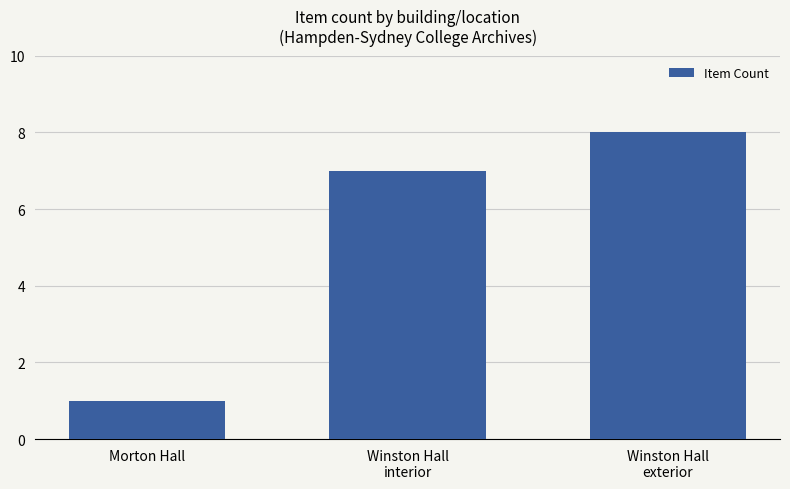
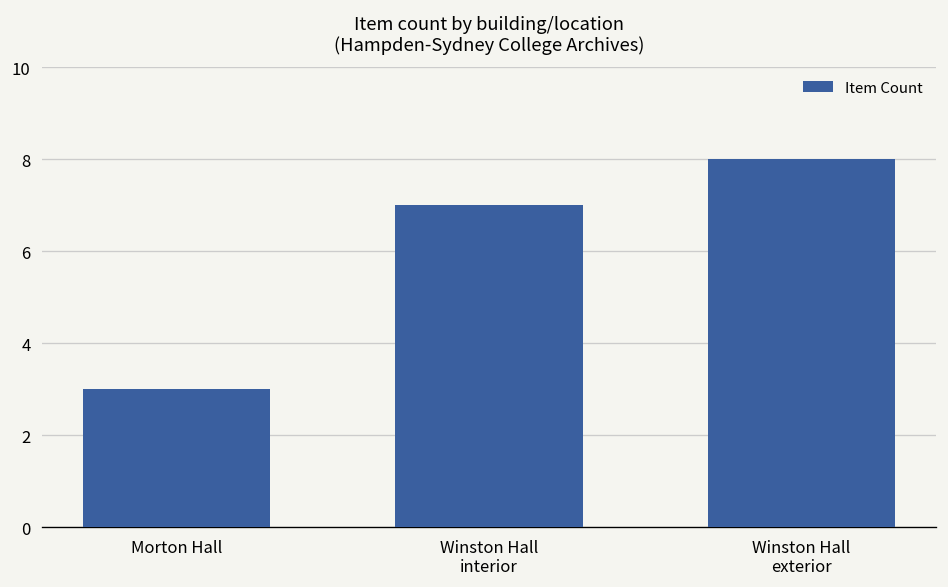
Morton Hall: 1 -> 3
